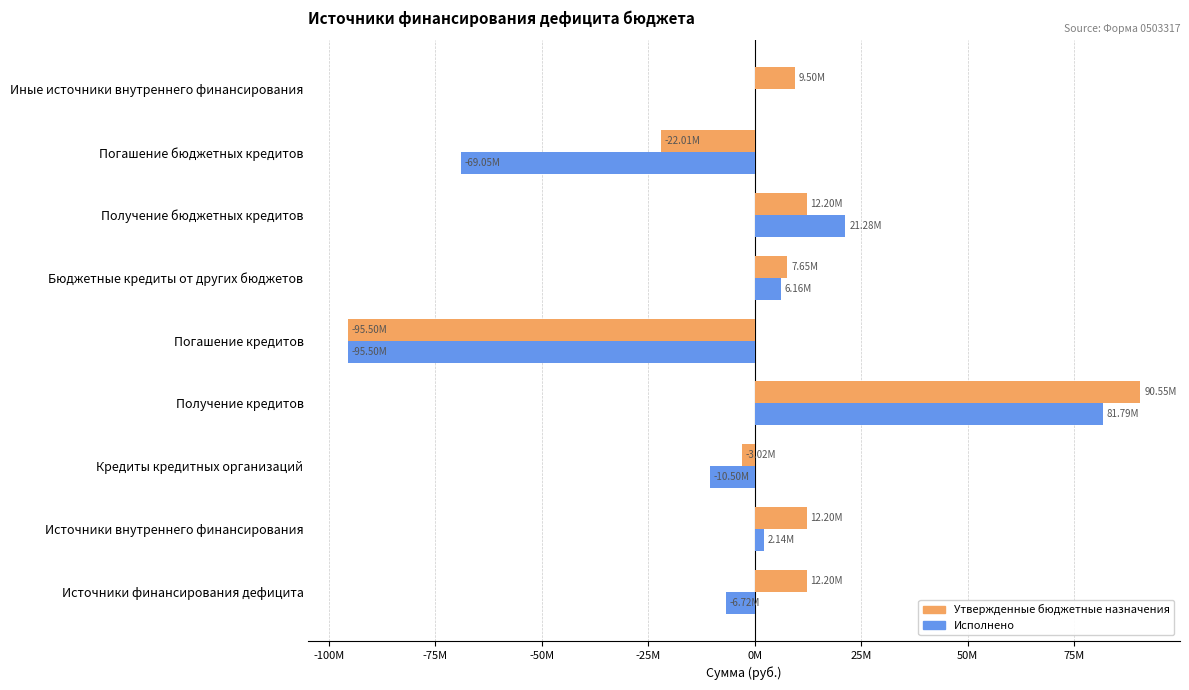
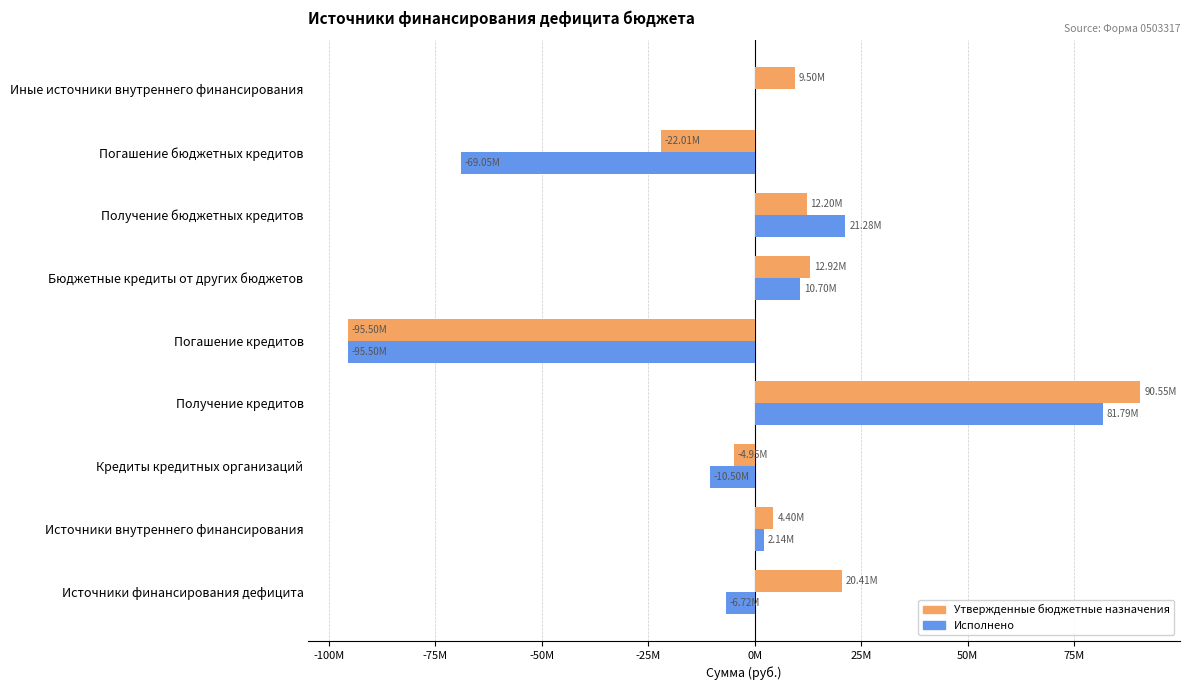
Утвержденные бюджетные назначения, Бюджетные кредиты от других бюджетов: 7.65M -> 12.92M
Исполнено, Бюджетные кредиты от других бюджетов: 6.16M -> 10.70M
Утвержденные бюджетные назначения, Кредиты кредитных организаций: -3.02M -> -4.95M
Утвержденные бюджетные назначения, Источники внутреннего финансирования: 12.20M -> 4.40M
Утвержденные бюджетные назначения, Источники финансирования дефицита: 12.20M -> 20.41M
